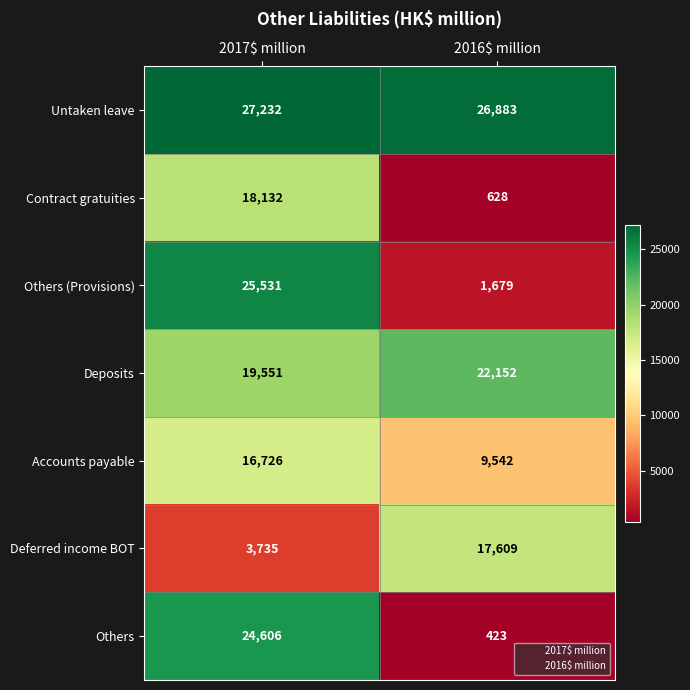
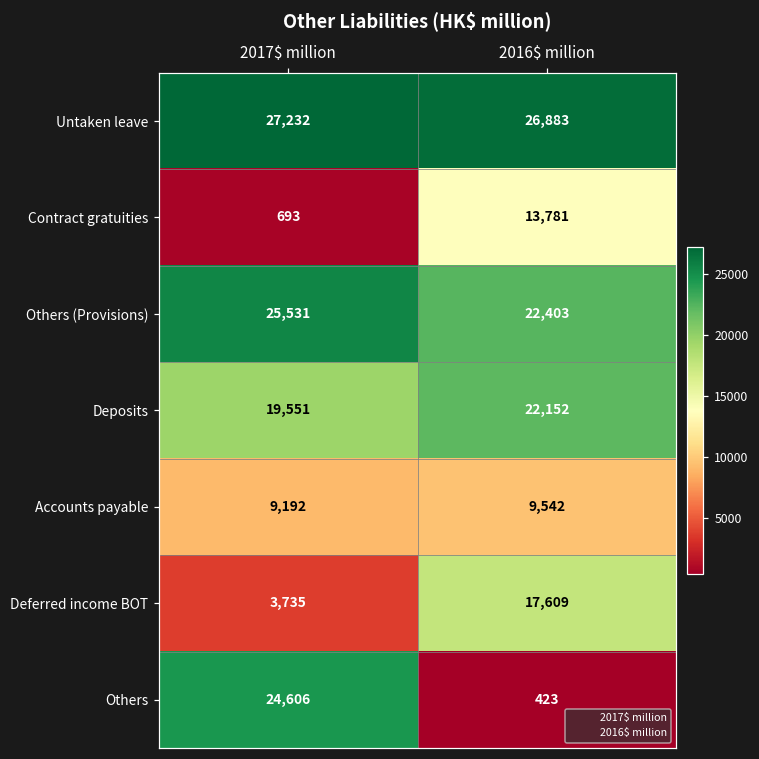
Contract gratuities, 2017$ million: 18,132 -> 693
Contract gratuities, 2016$ million: 628 -> 13,781
Others (Provisions), 2016$ million: 1,679 -> 22,403
Accounts payable, 2017$ million: 16,726 -> 9,192
